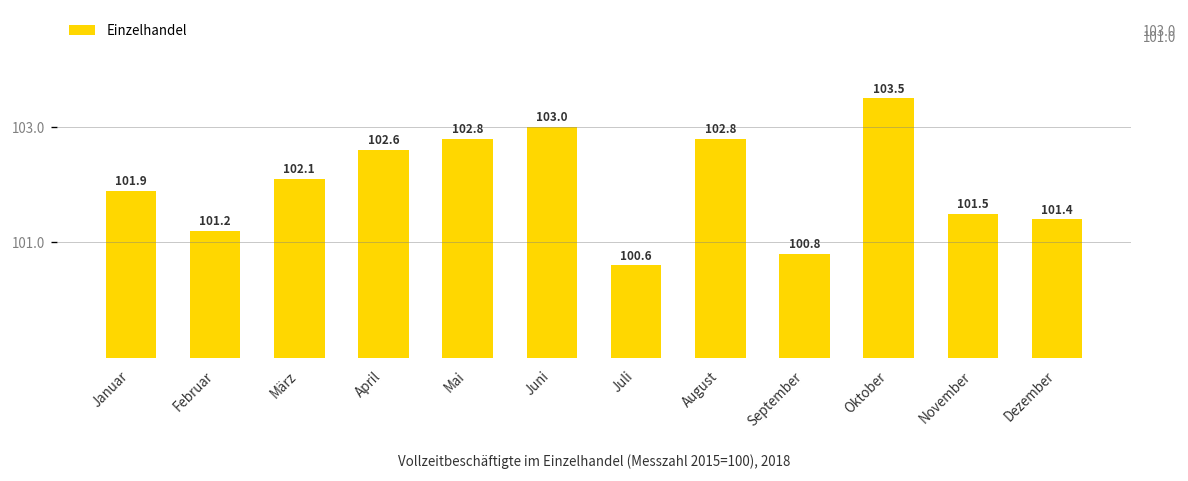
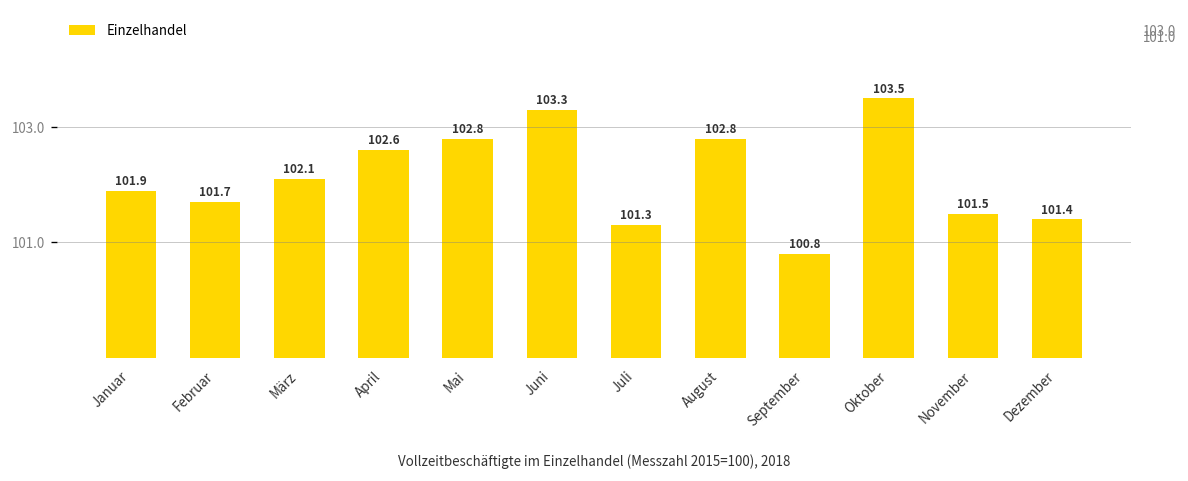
Februar: 101.2 -> 101.7
Juni: 103.0 -> 103.3
Juli: 100.6 -> 101.3
